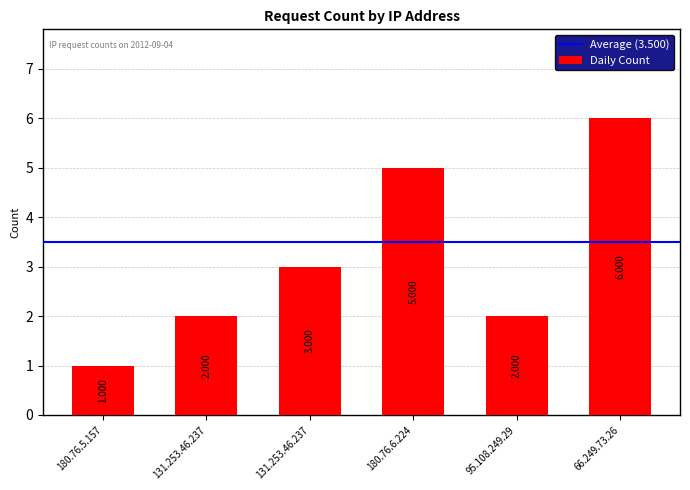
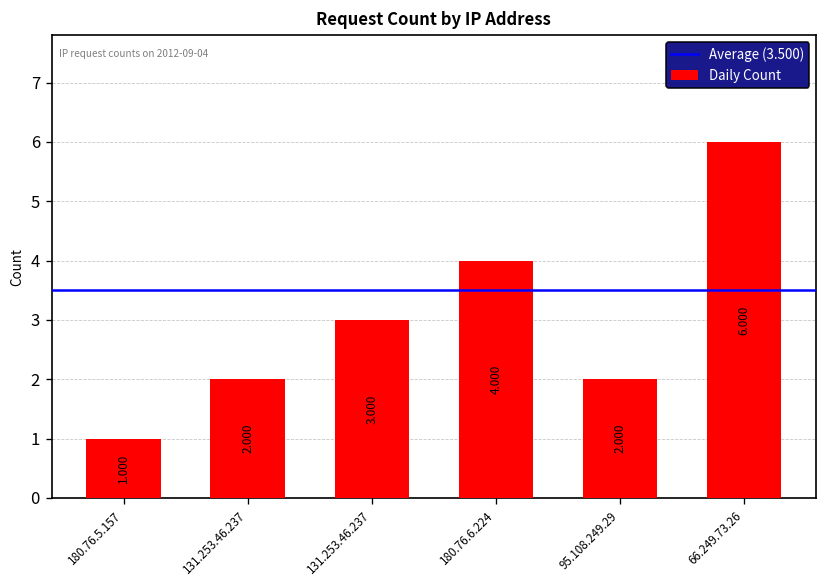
180.76.6.224: 5.000 -> 4.000
